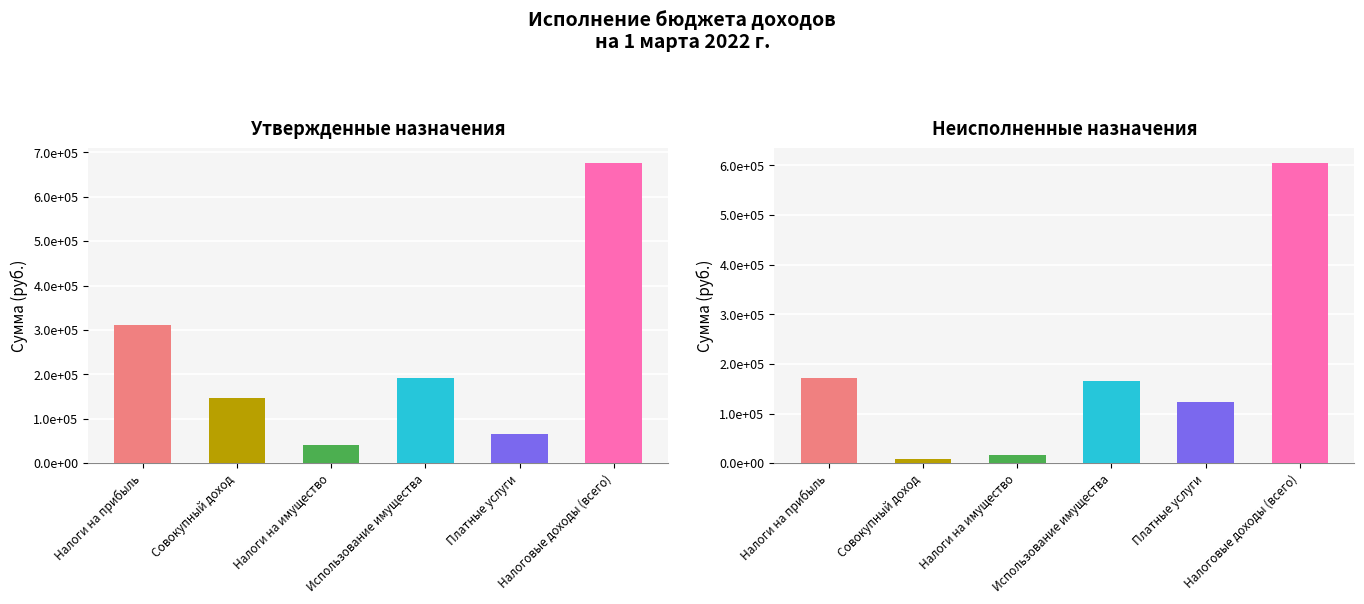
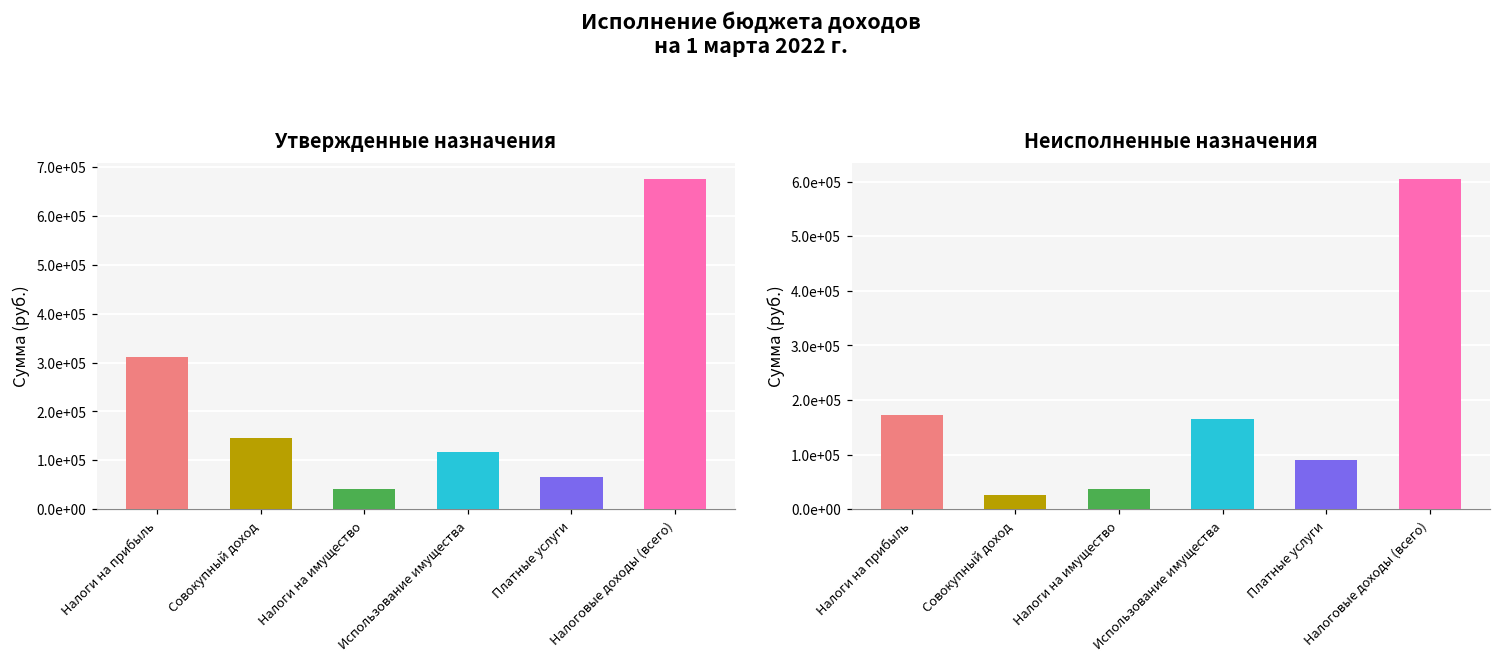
Утвержденные назначения, Использование имущества: 190000 -> 120000
Неисполненные назначения, Совокупный доход: 10000 -> 30000
Неисполненные назначения, Налоги на имущество: 20000 -> 40000
Неисполненные назначения, Платные услуги: 120000 -> 90000
